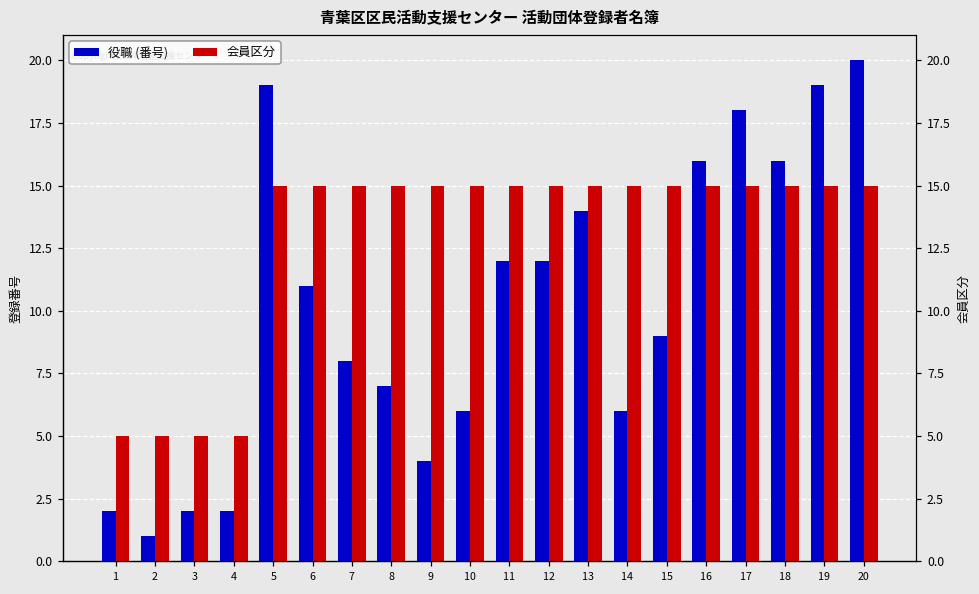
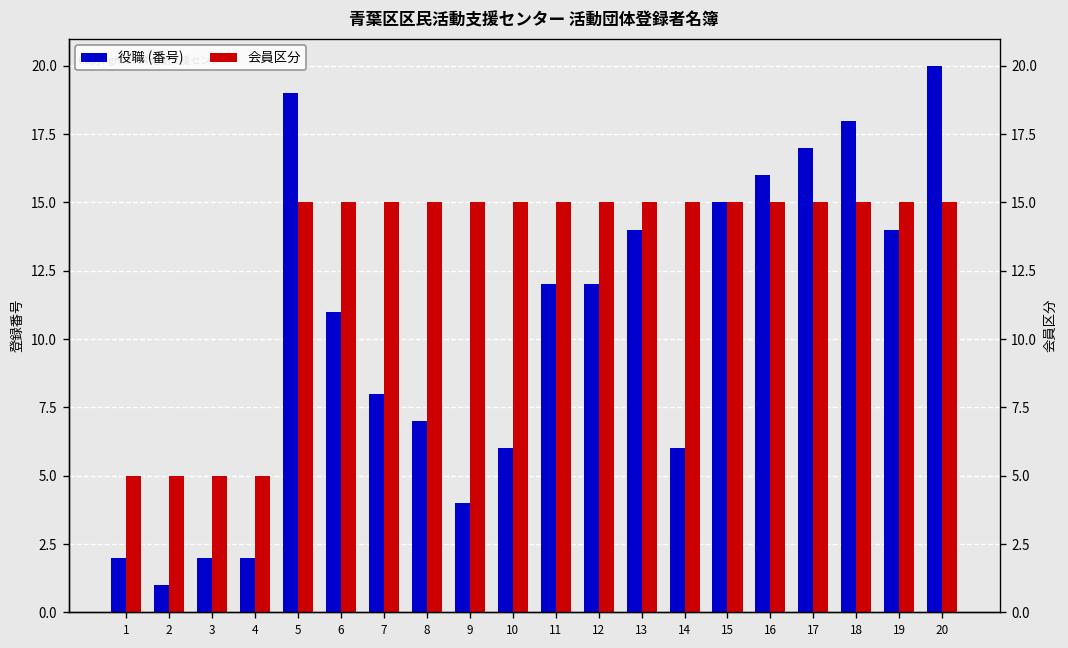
役職 (番号), 15: 9 -> 15
役職 (番号), 17: 18 -> 17
役職 (番号), 18: 16 -> 18
役職 (番号), 19: 19 -> 14
